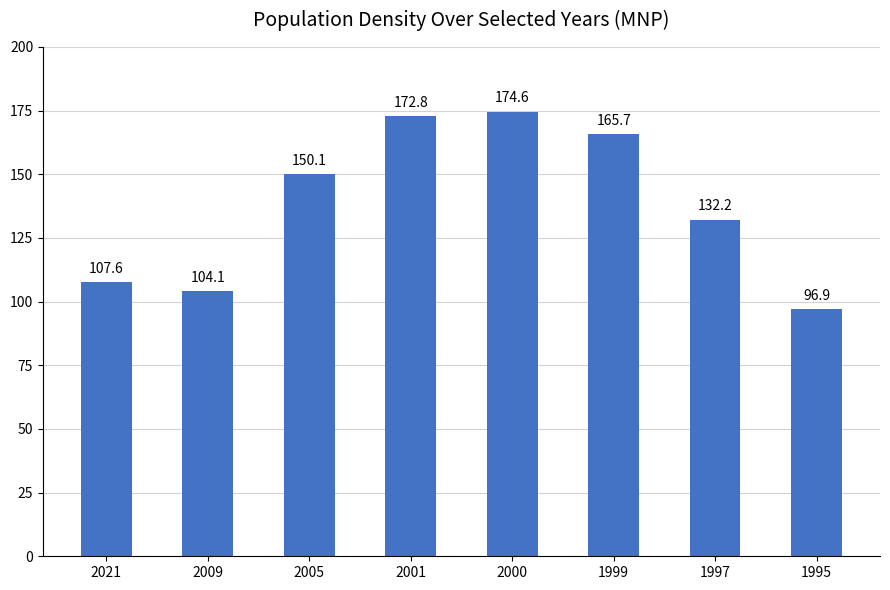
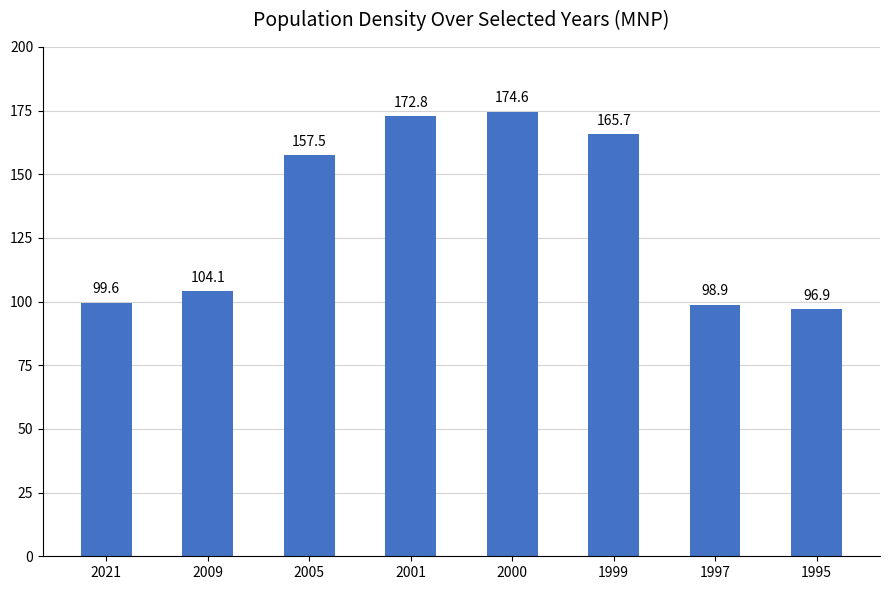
2021: 107.6 -> 99.6
2005: 150.1 -> 157.5
1997: 132.2 -> 98.9
